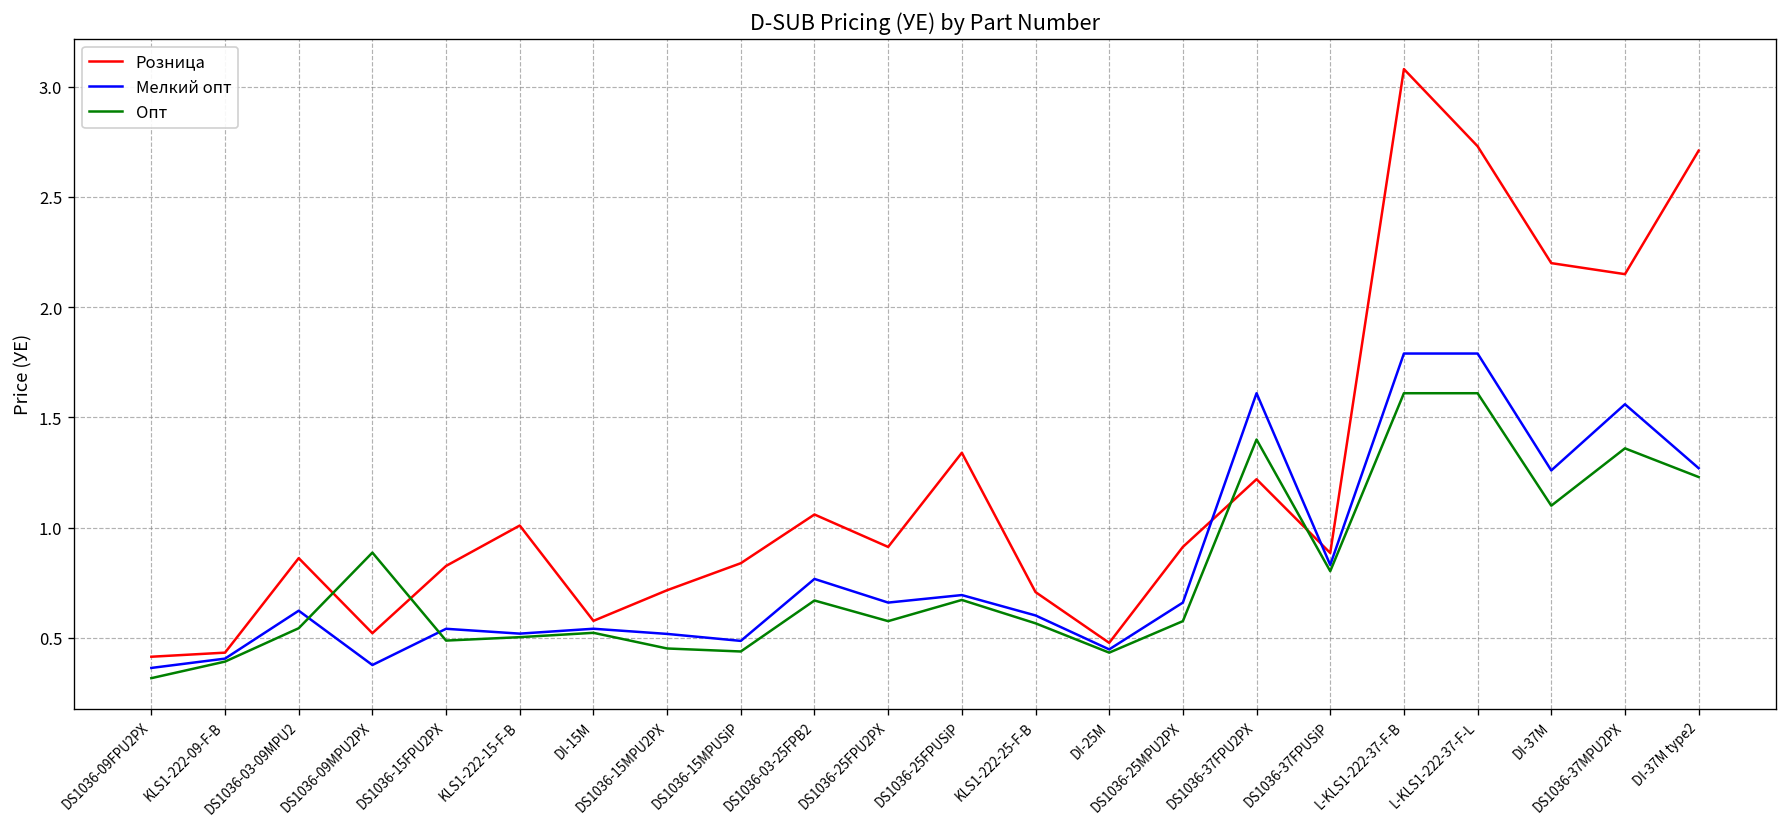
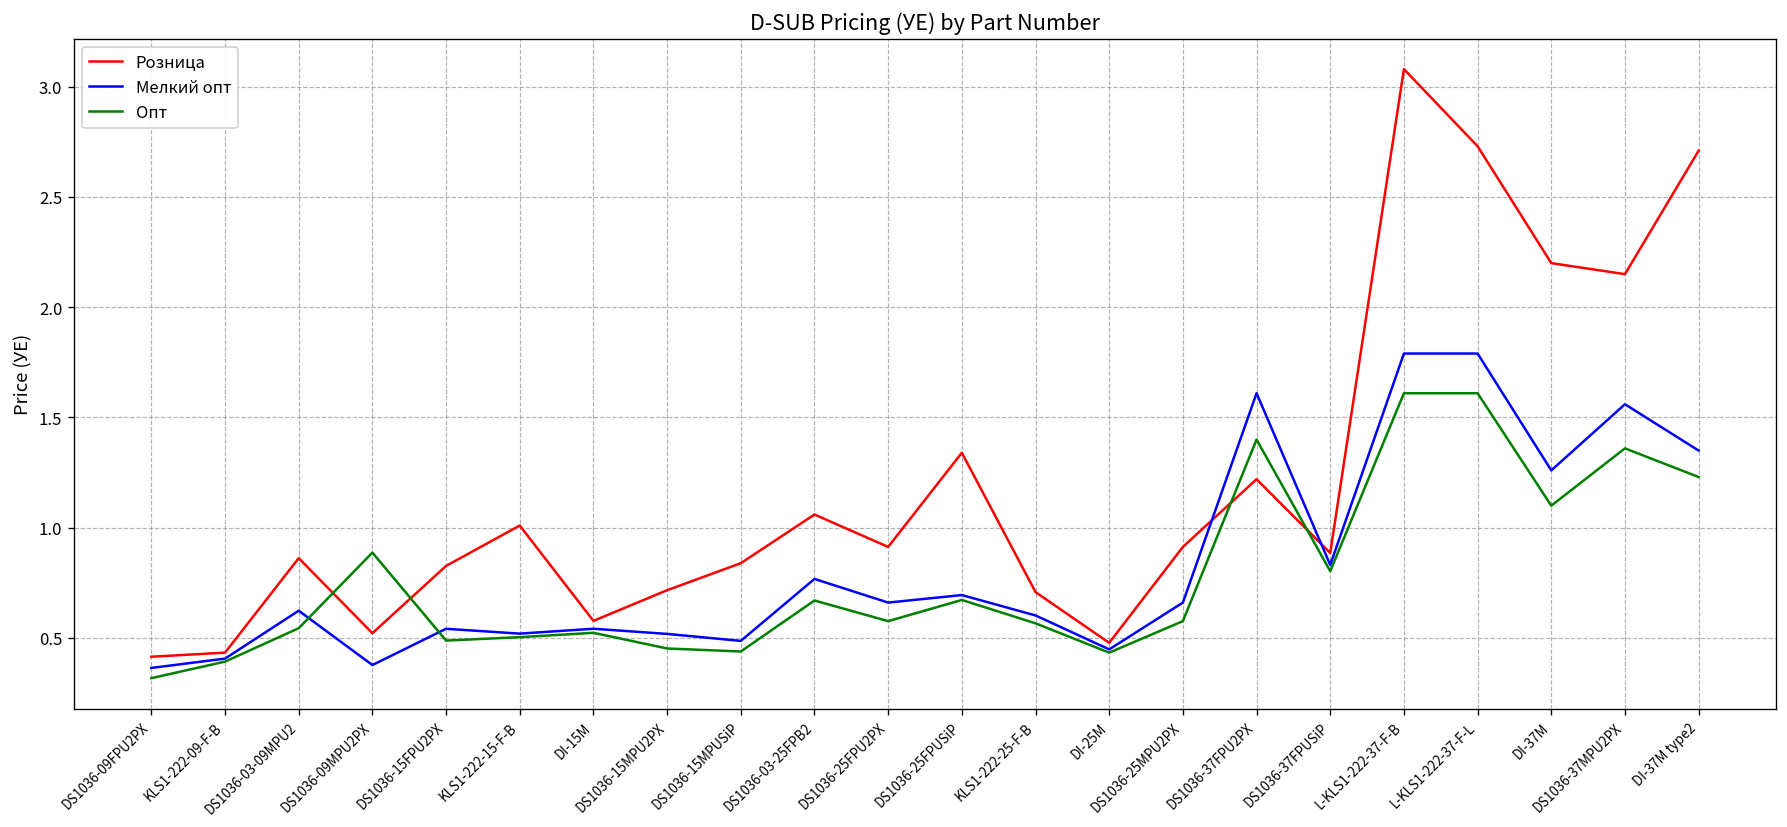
Мелкий опт, DI-37M type2: 1.27 -> 1.35
